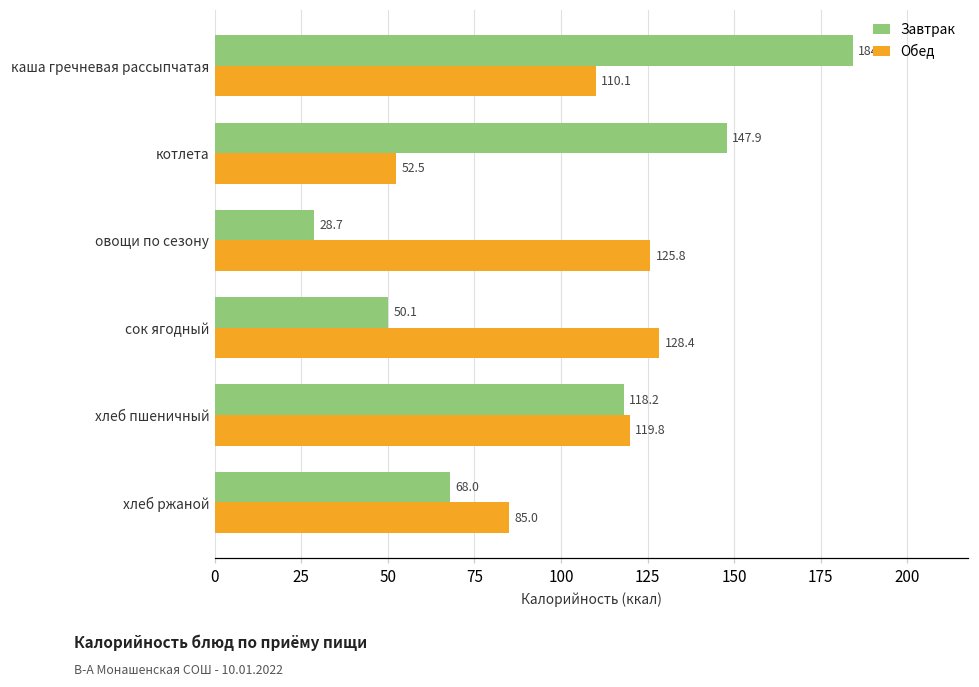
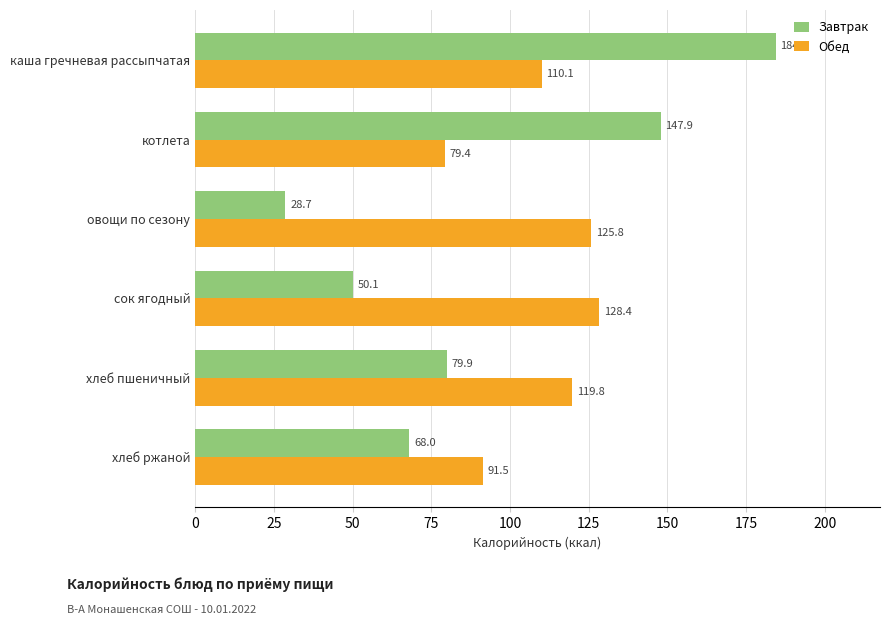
Обед, котлета: 52.5 -> 79.4
Завтрак, хлеб пшеничный: 118.2 -> 79.9
Обед, хлеб ржаной: 85.0 -> 91.5
